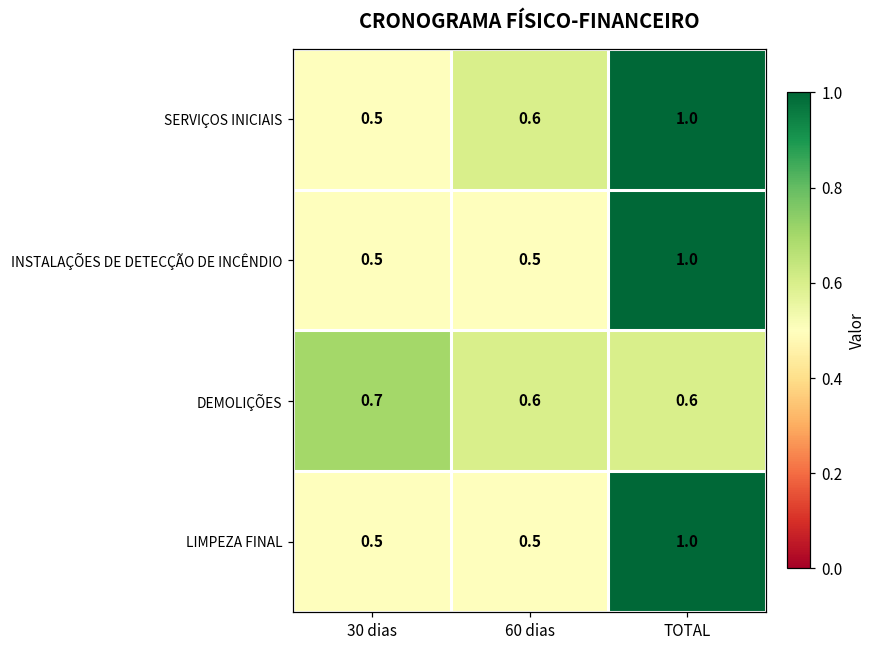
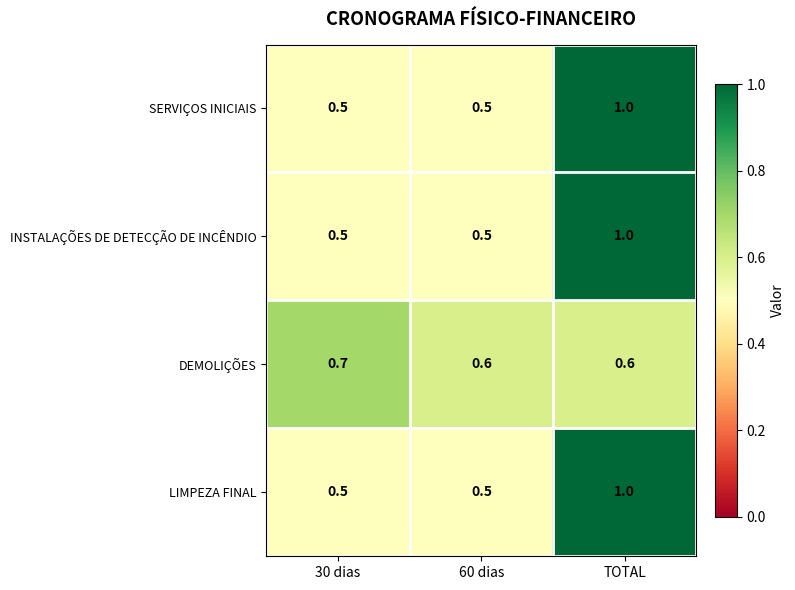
SERVIÇOS INICIAIS, 60 dias: 0.6 -> 0.5
